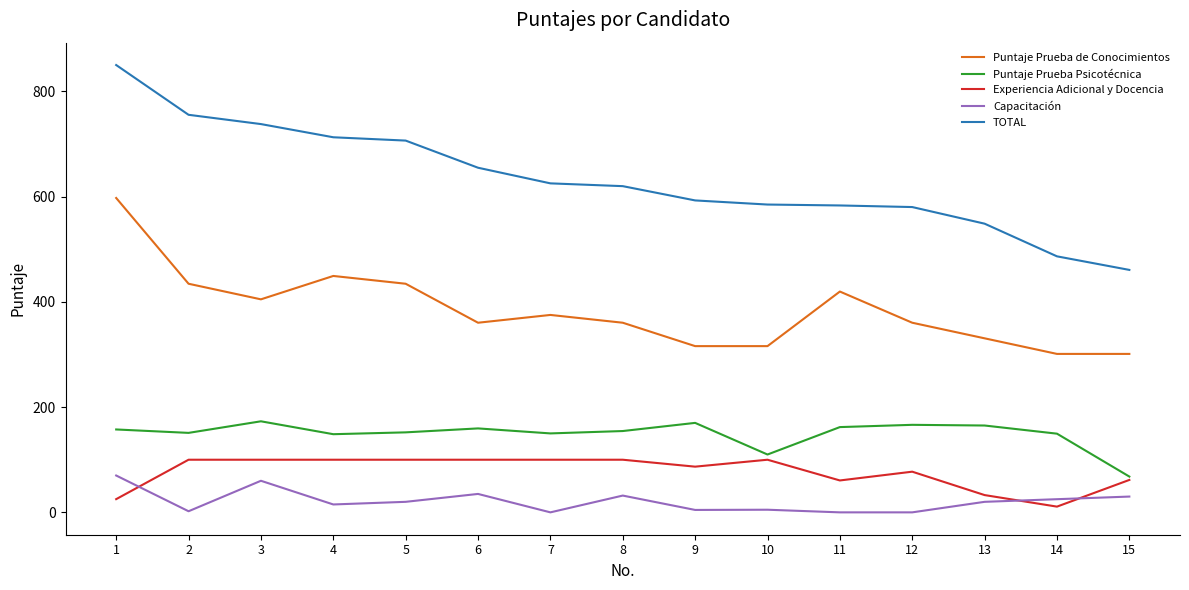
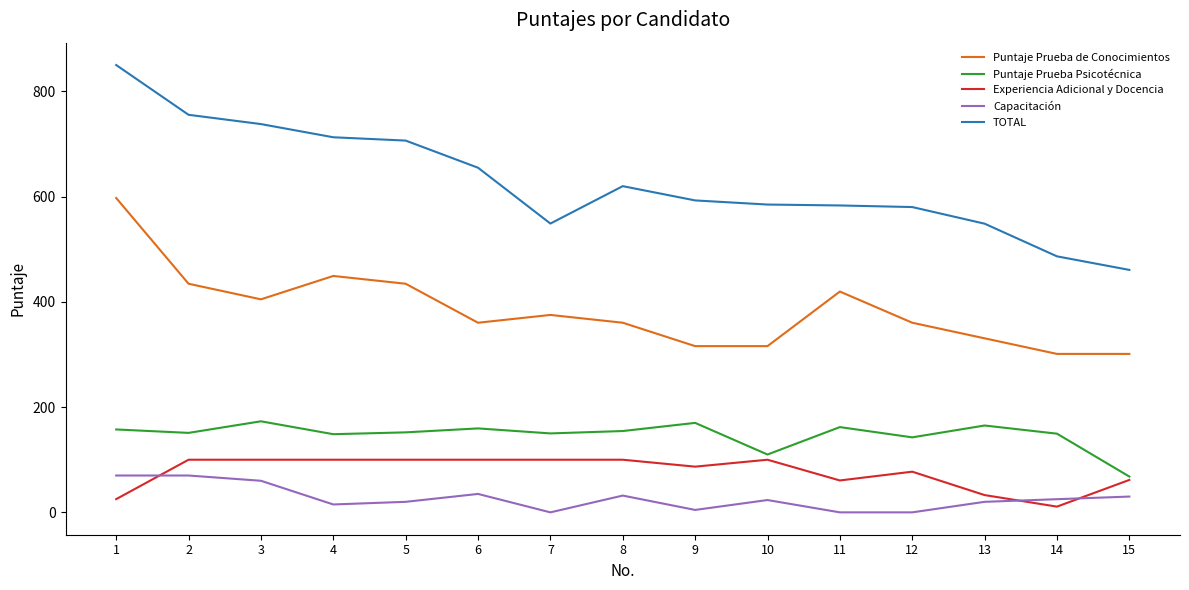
Capacitación, 2: 0 -> 70
TOTAL, 7: 630 -> 550
Capacitación, 10: 10 -> 20
Puntaje Prueba Psicotécnica, 12: 170 -> 140
